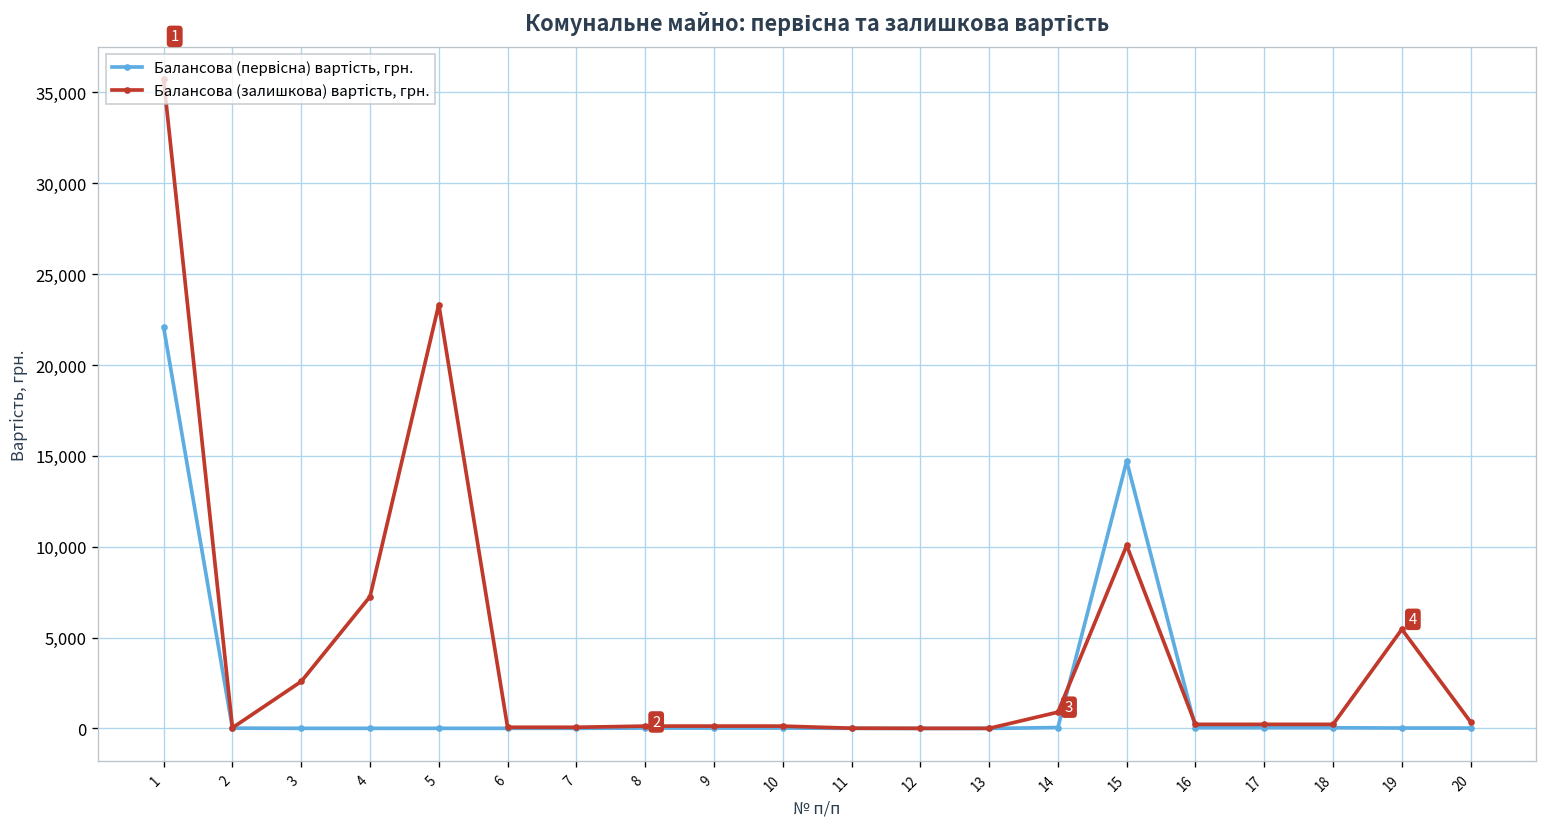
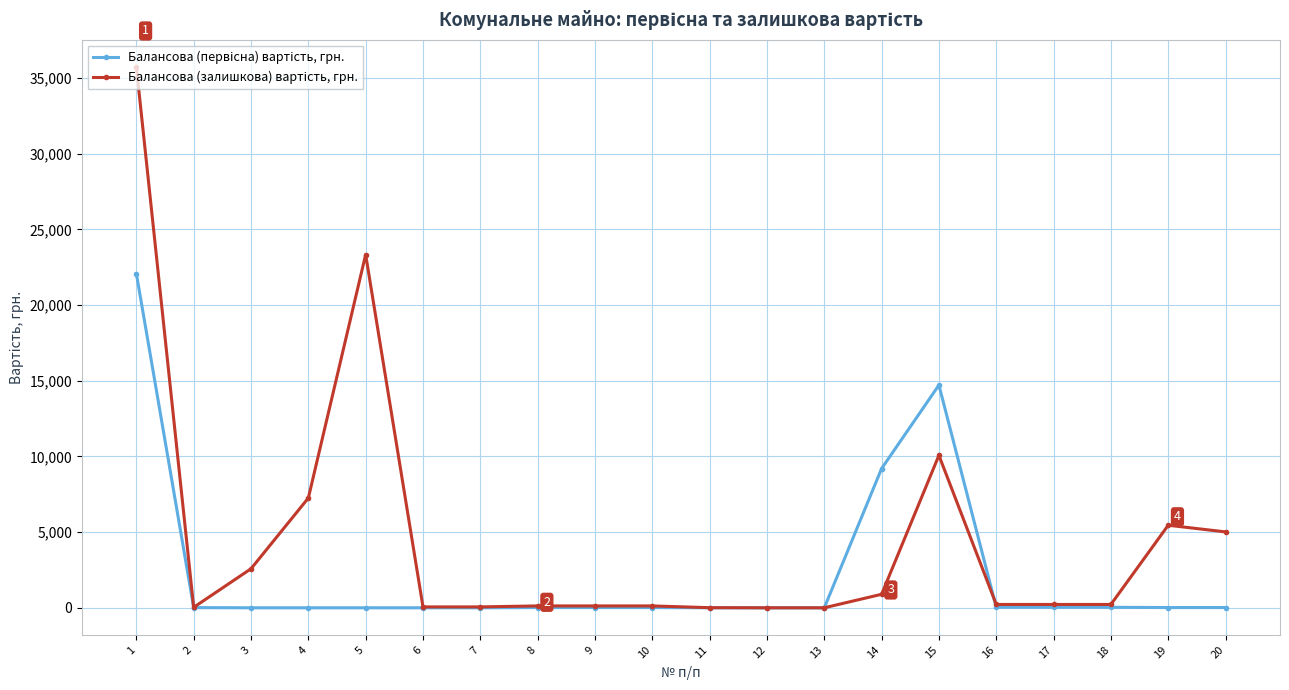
Балансова (первісна) вартість, грн., 14: 100 -> 9,200
Балансова (залишкова) вартість, грн., 20: 400 -> 5,000
